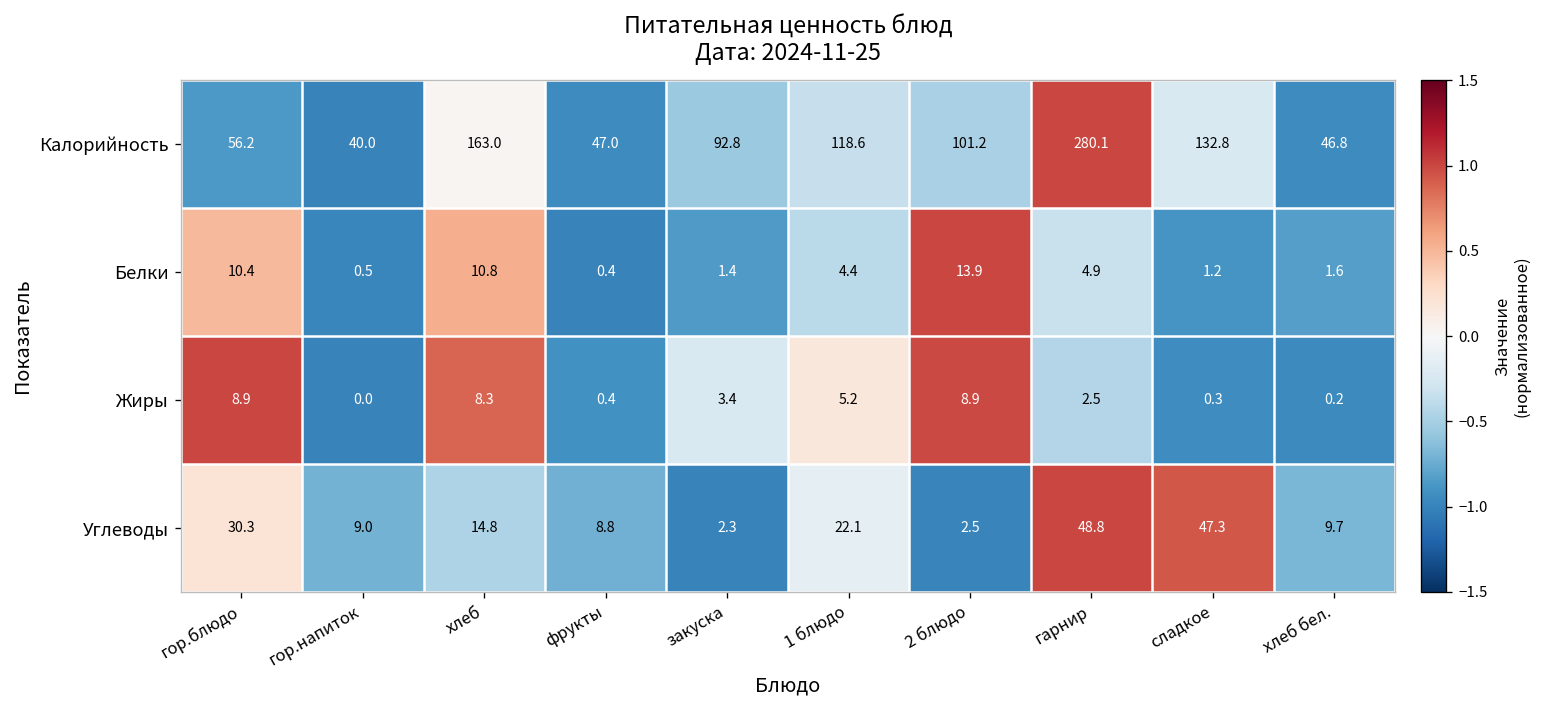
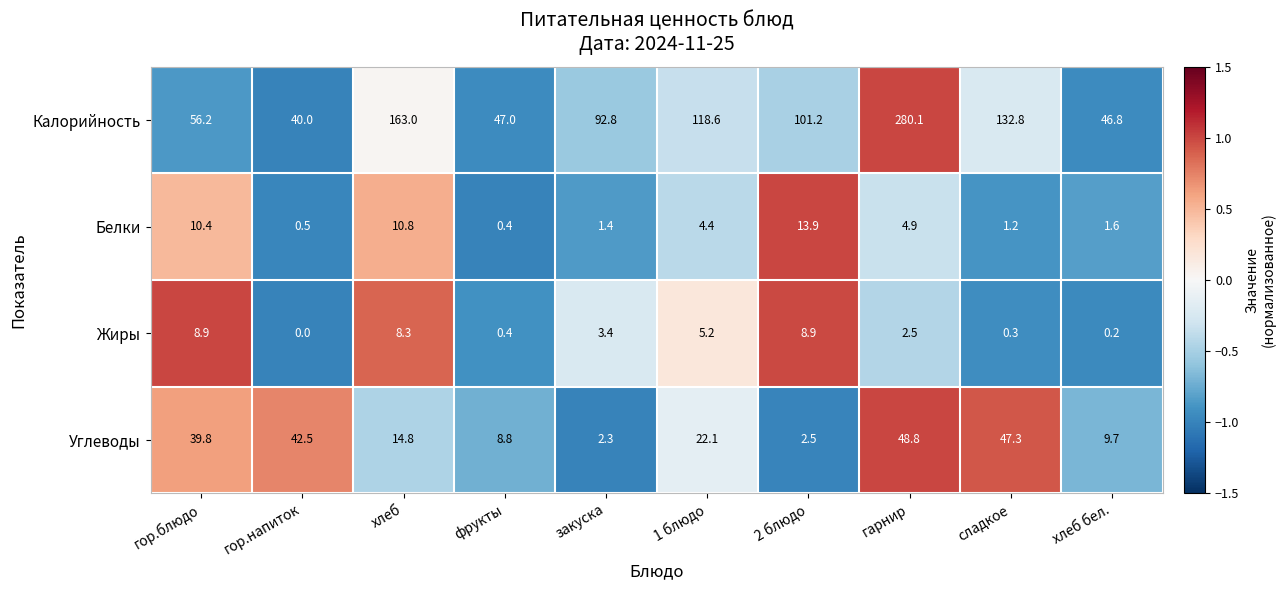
Углеводы, гор.блюдо: 30.3 -> 39.8
Углеводы, гор.напиток: 9.0 -> 42.5
